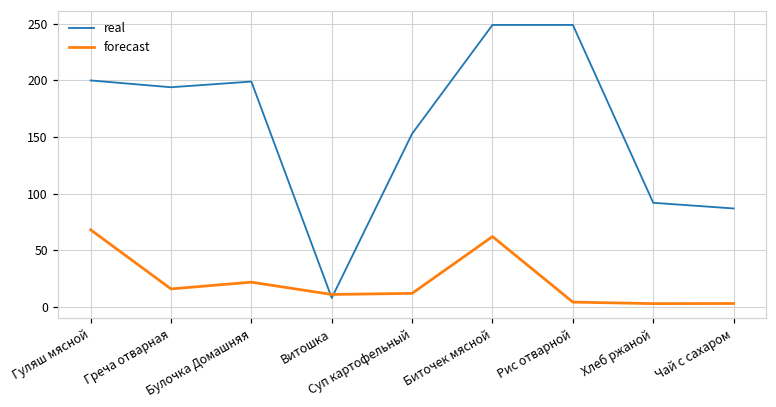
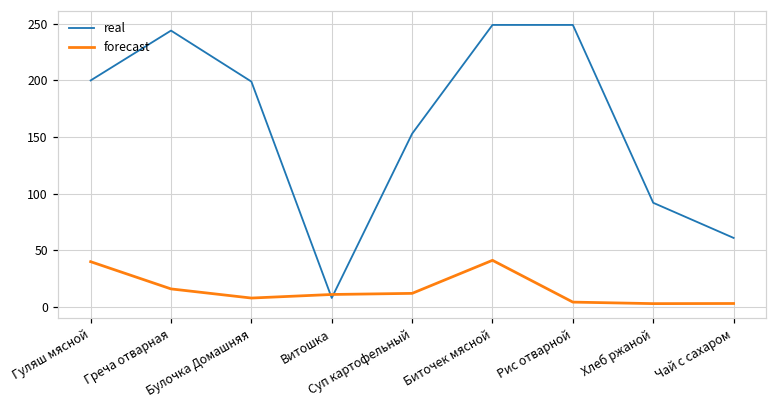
forecast, Гуляш мясной: 68 -> 40
real, Греча отварная: 194 -> 244
forecast, Булочка Домашняя: 22 -> 8
forecast, Биточек мясной: 62 -> 41
real, Чай с сахаром: 87 -> 61
